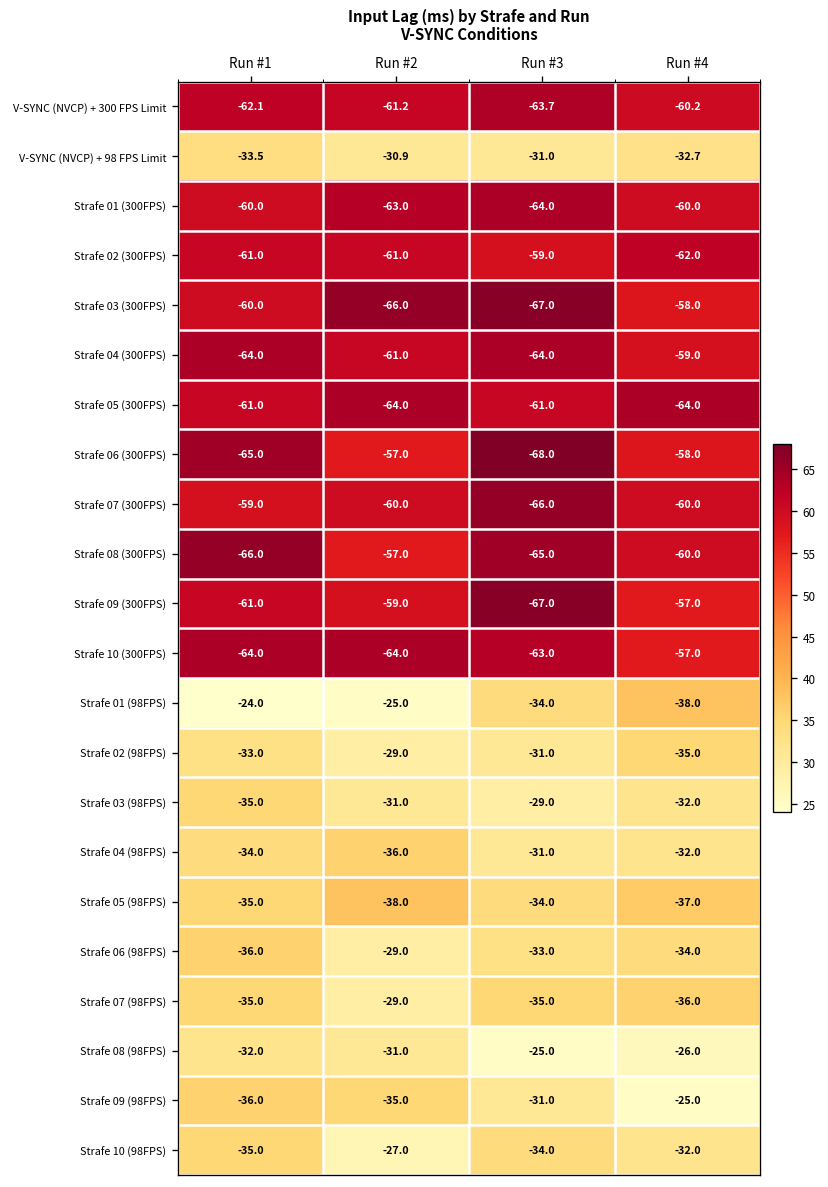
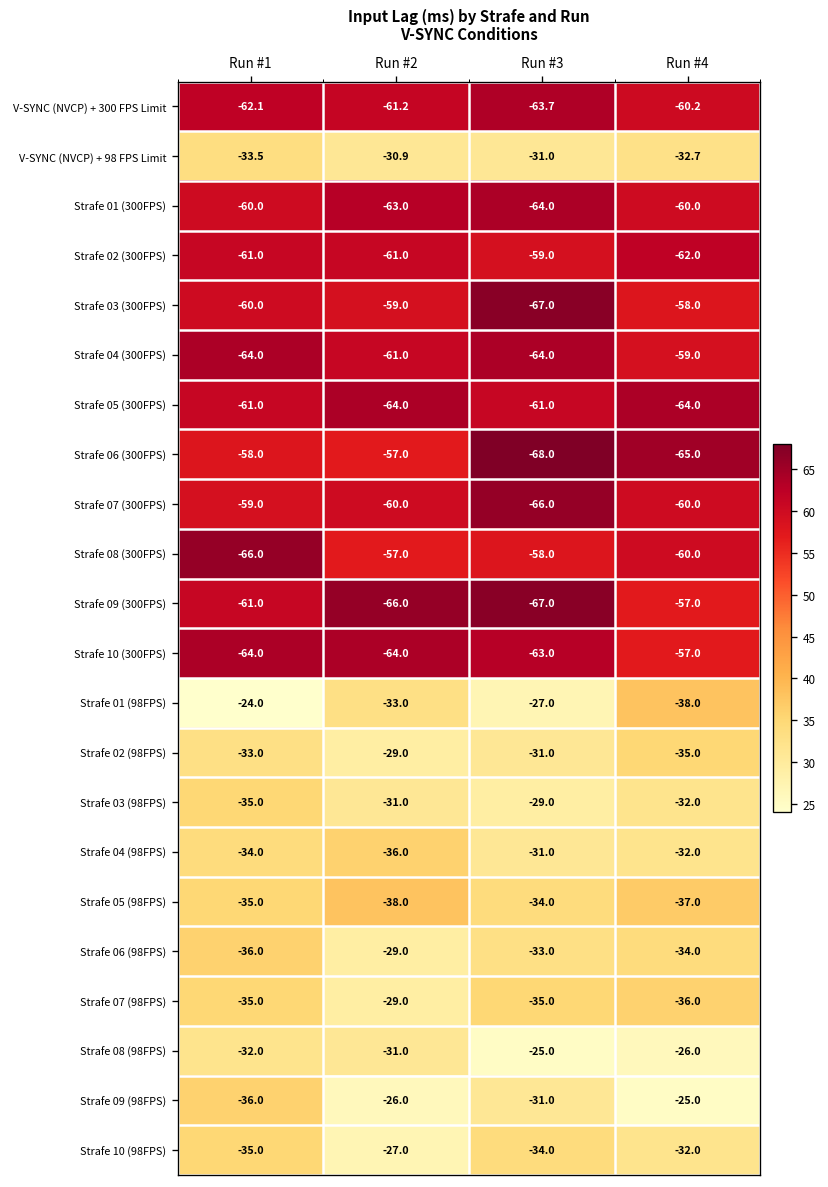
Strafe 03 (300FPS), Run #2: -66.0 -> -59.0
Strafe 06 (300FPS), Run #1: -65.0 -> -58.0
Strafe 06 (300FPS), Run #4: -58.0 -> -65.0
Strafe 08 (300FPS), Run #3: -65.0 -> -58.0
Strafe 09 (300FPS), Run #2: -59.0 -> -66.0
Strafe 01 (98FPS), Run #2: -25.0 -> -33.0
Strafe 01 (98FPS), Run #3: -34.0 -> -27.0
Strafe 09 (98FPS), Run #2: -35.0 -> -26.0
